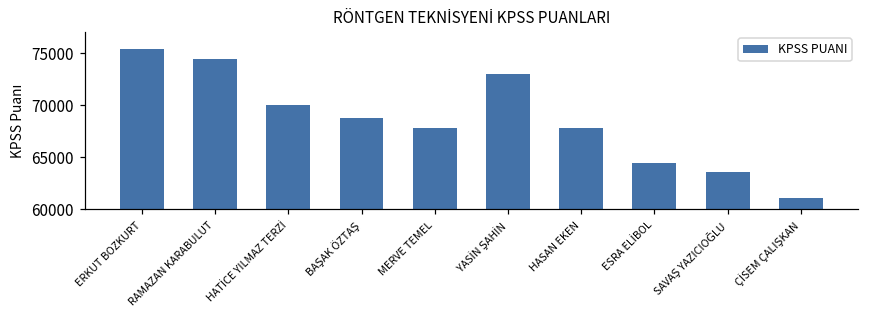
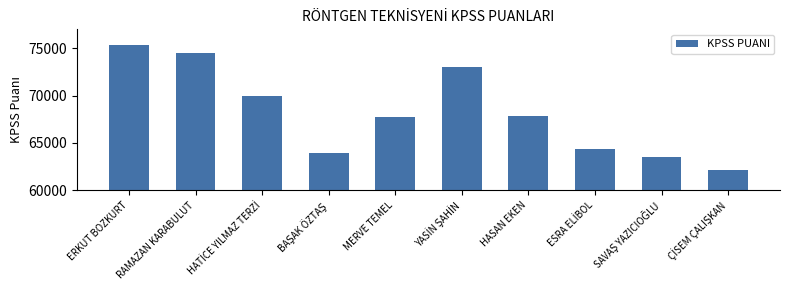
BAŞAK ÖZTAŞ: 69000 -> 64000
ÇİSEM ÇALIŞKAN: 61000 -> 62000
